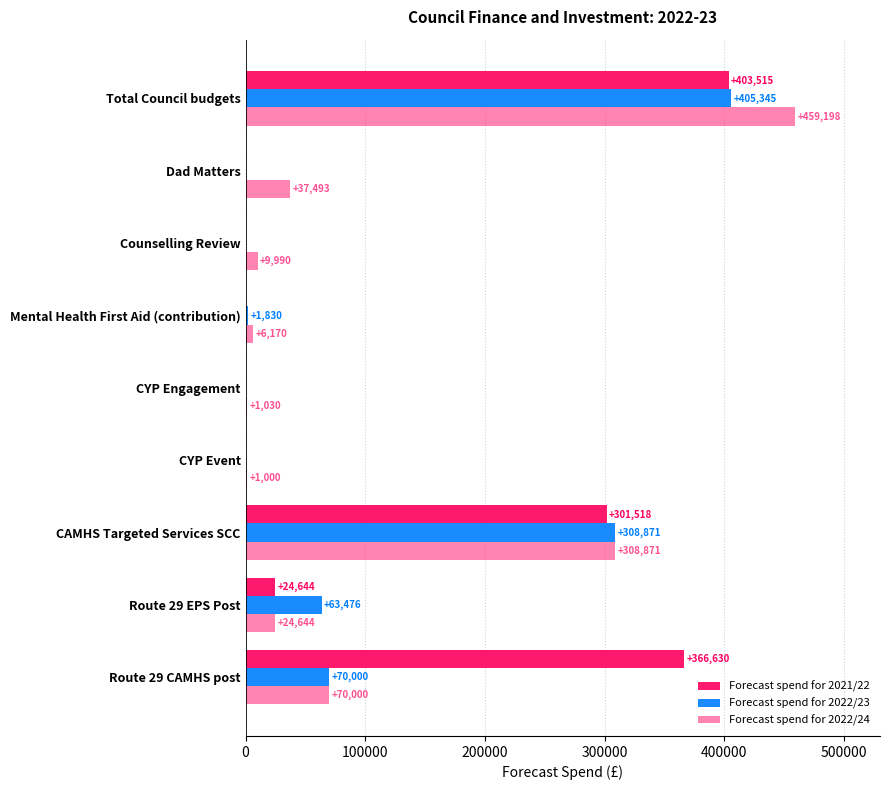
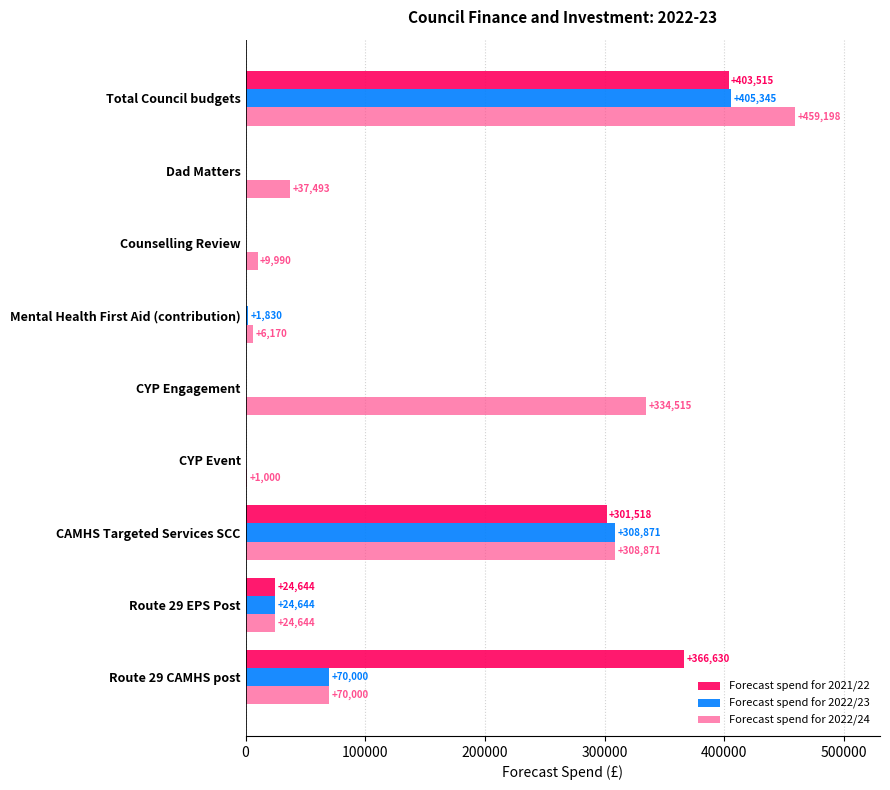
Forecast spend for 2022/24, CYP Engagement: +1,030 -> +334,515
Forecast spend for 2022/23, Route 29 EPS Post: +63,476 -> +24,644
